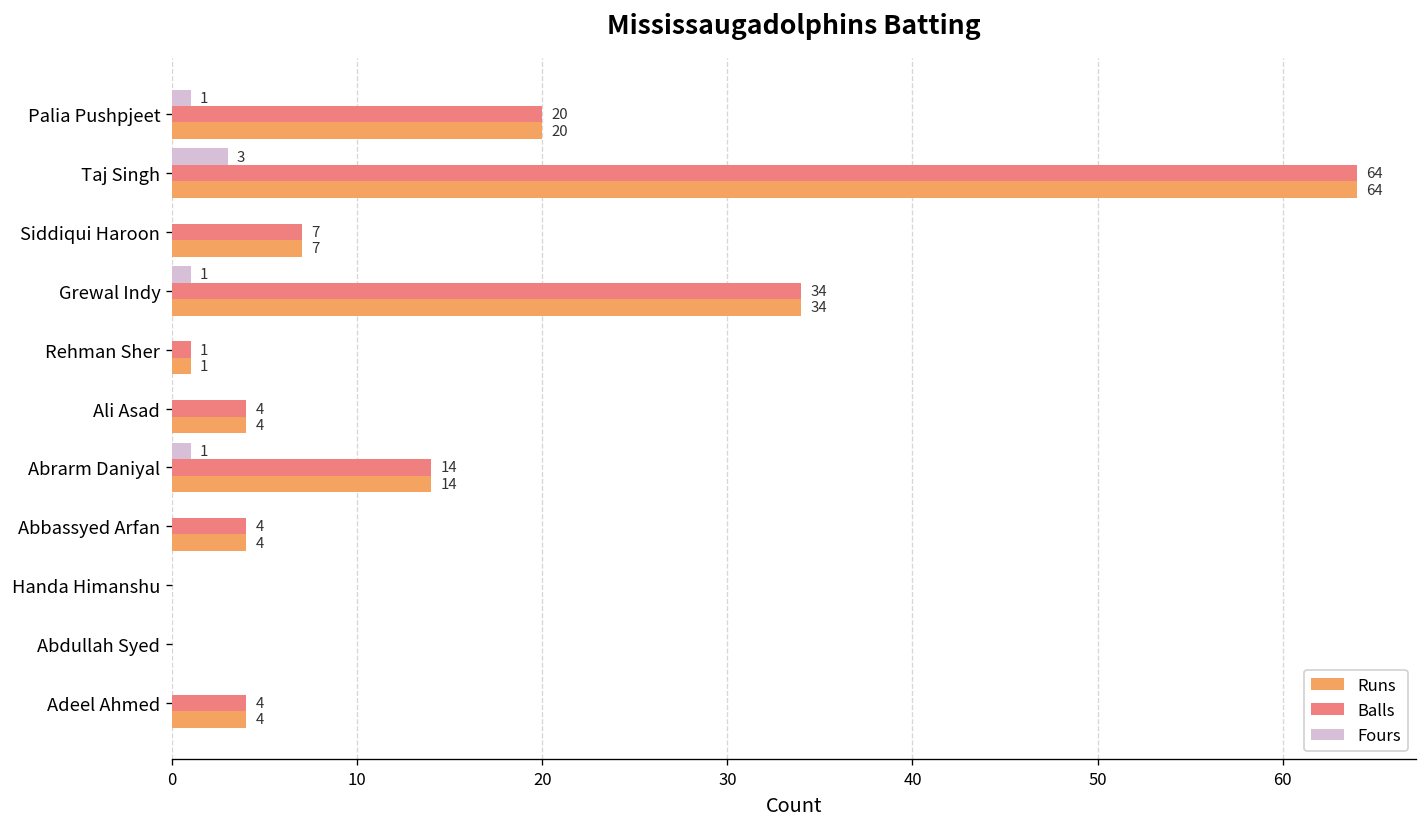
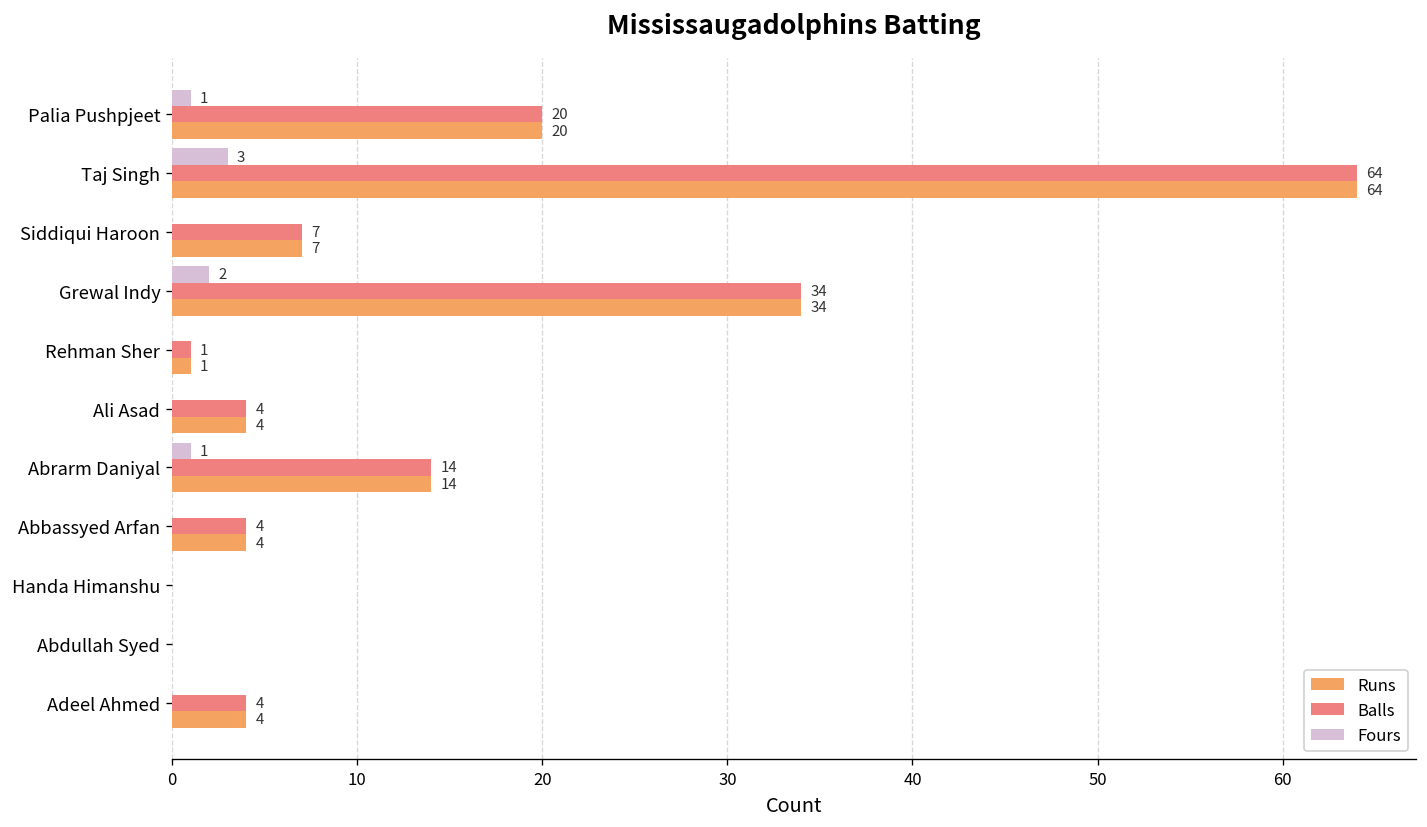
Fours, Grewal Indy: 1 -> 2
